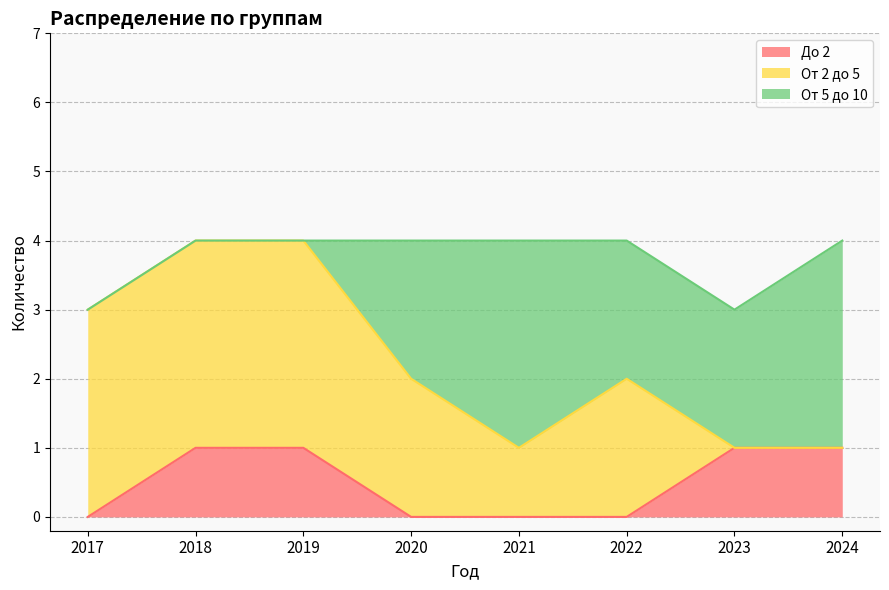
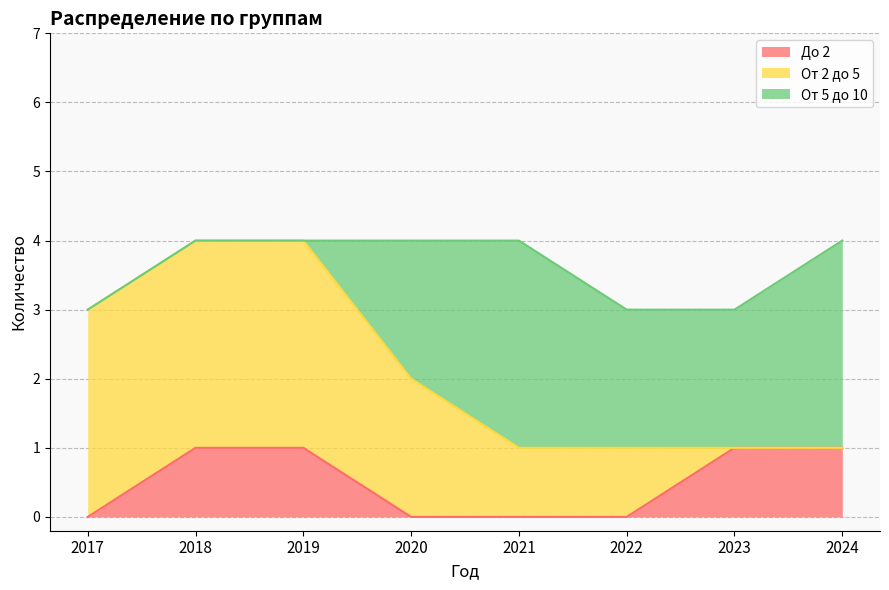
От 2 до 5, 2022: 2 -> 1
